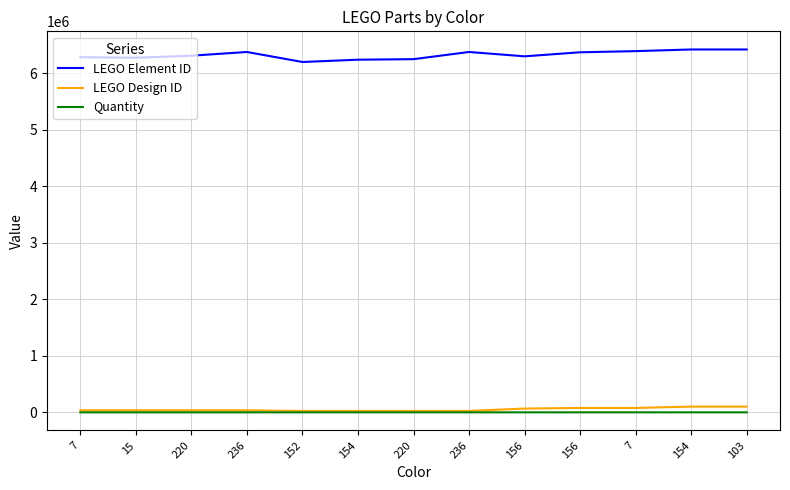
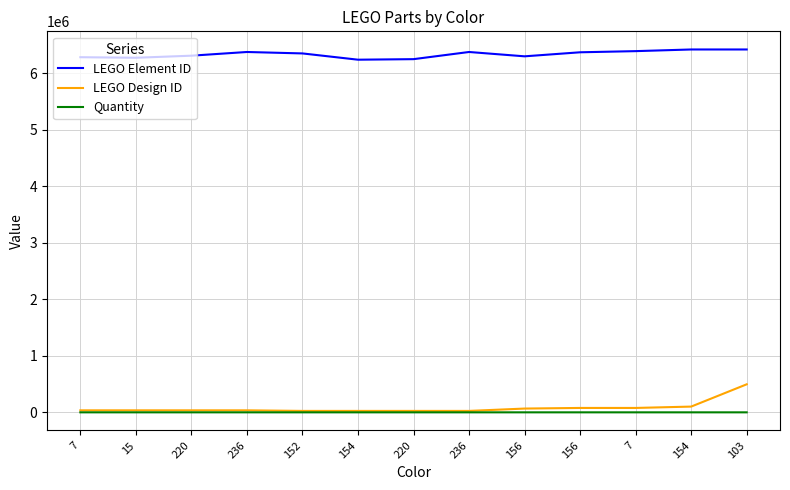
LEGO Element ID, 152: 6200000 -> 6400000
LEGO Design ID, 103: 100000 -> 500000
